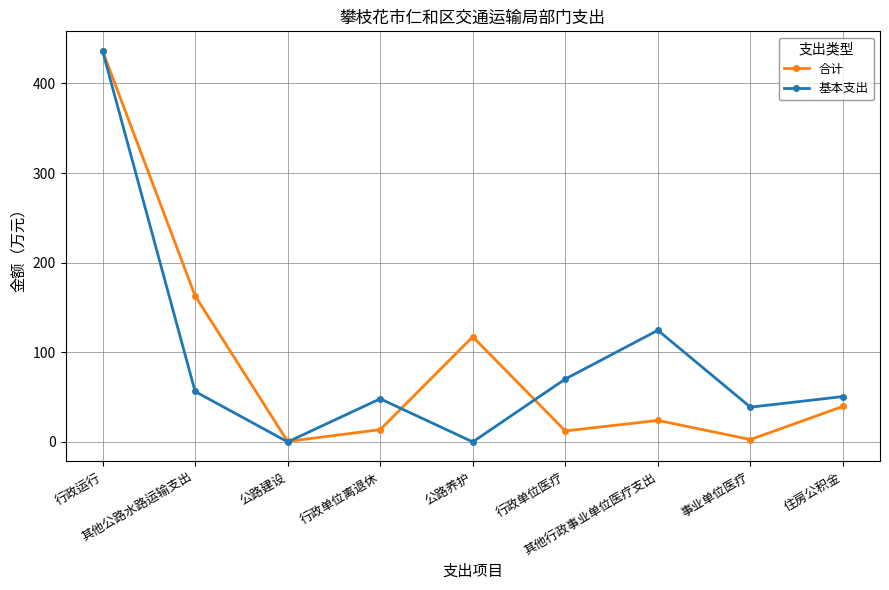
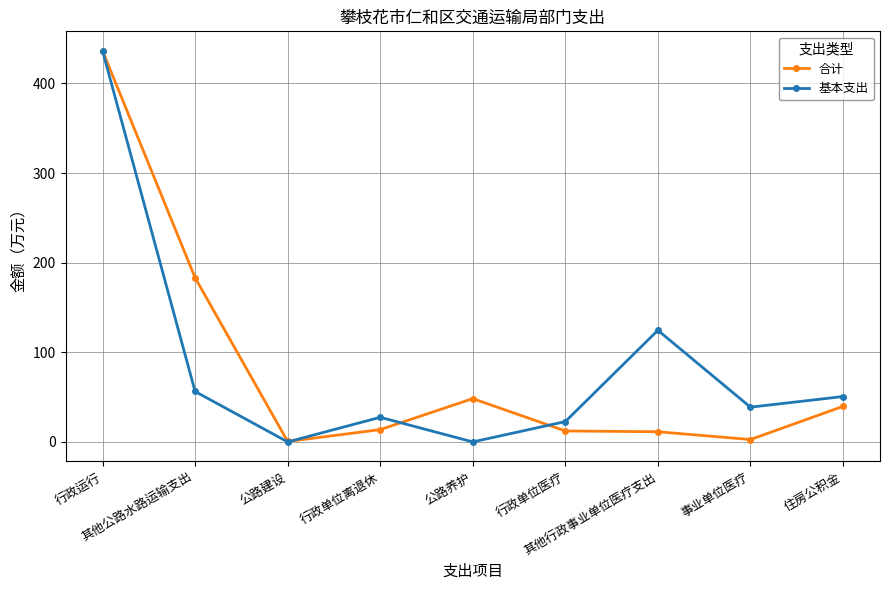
合计, 其他公路水路运输支出: 160 -> 180
基本支出, 行政单位离退休: 50 -> 30
合计, 公路养护: 120 -> 50
基本支出, 行政单位医疗: 70 -> 20
合计, 其他行政事业单位医疗支出: 20 -> 10
